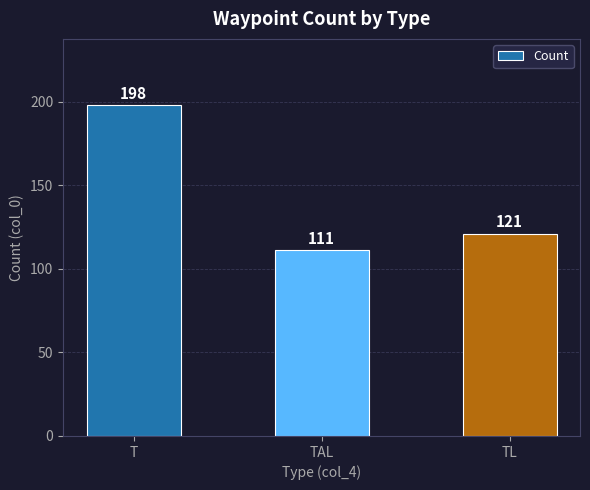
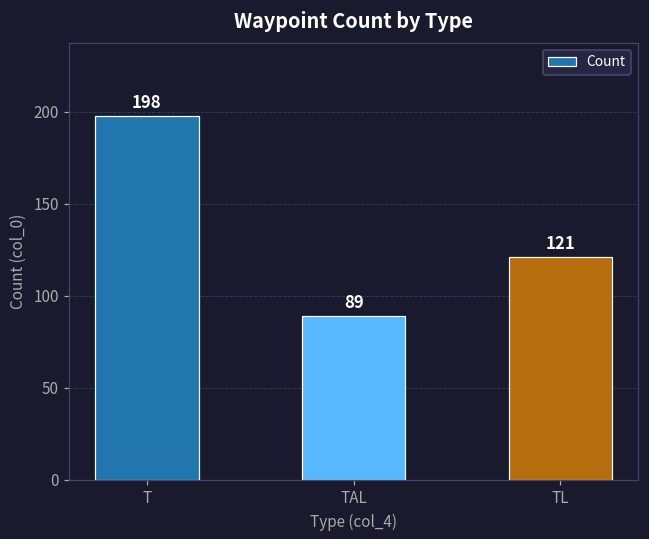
TAL: 111 -> 89
